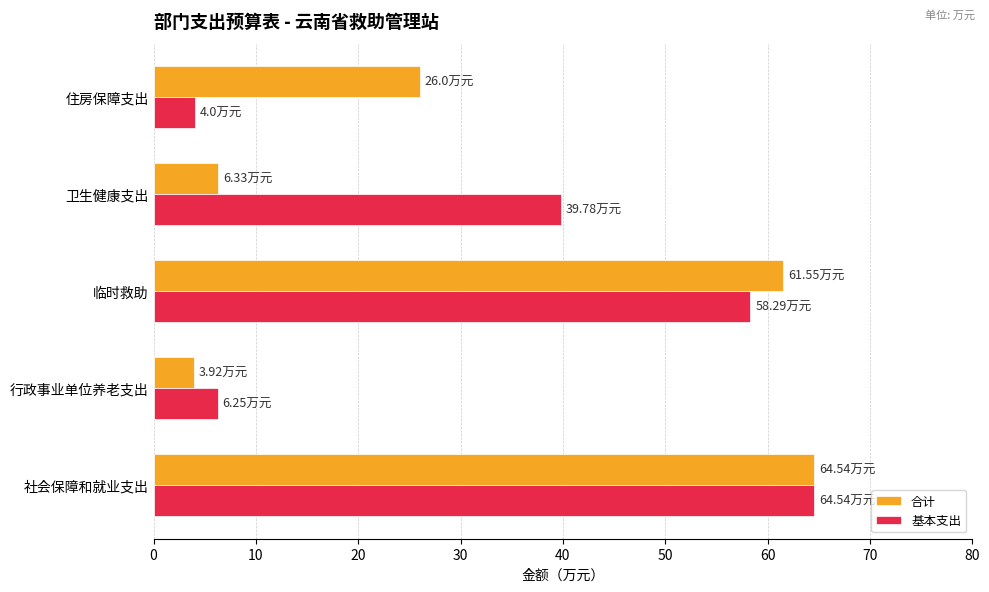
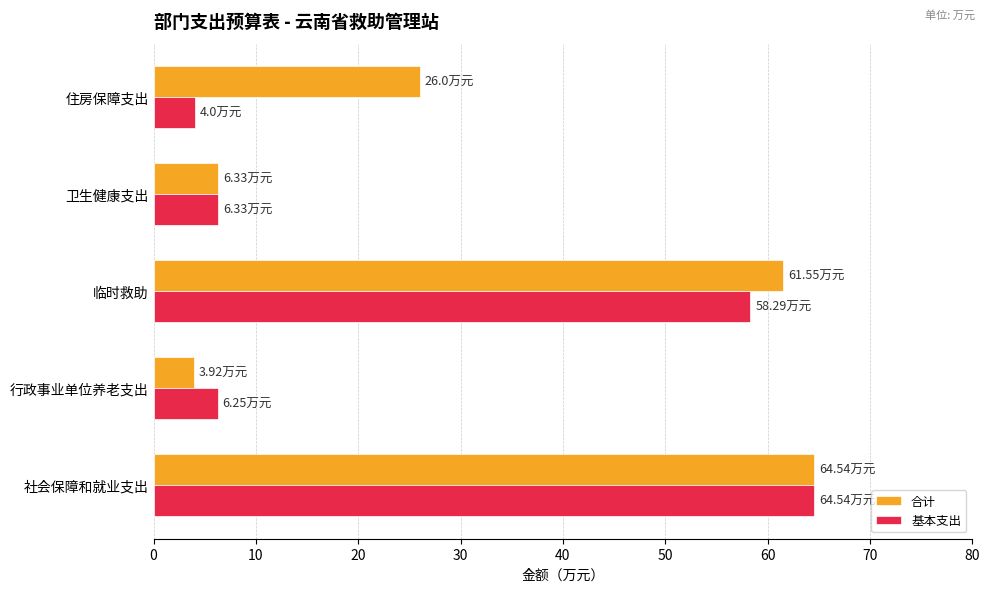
基本支出, 卫生健康支出: 39.78 -> 6.33
